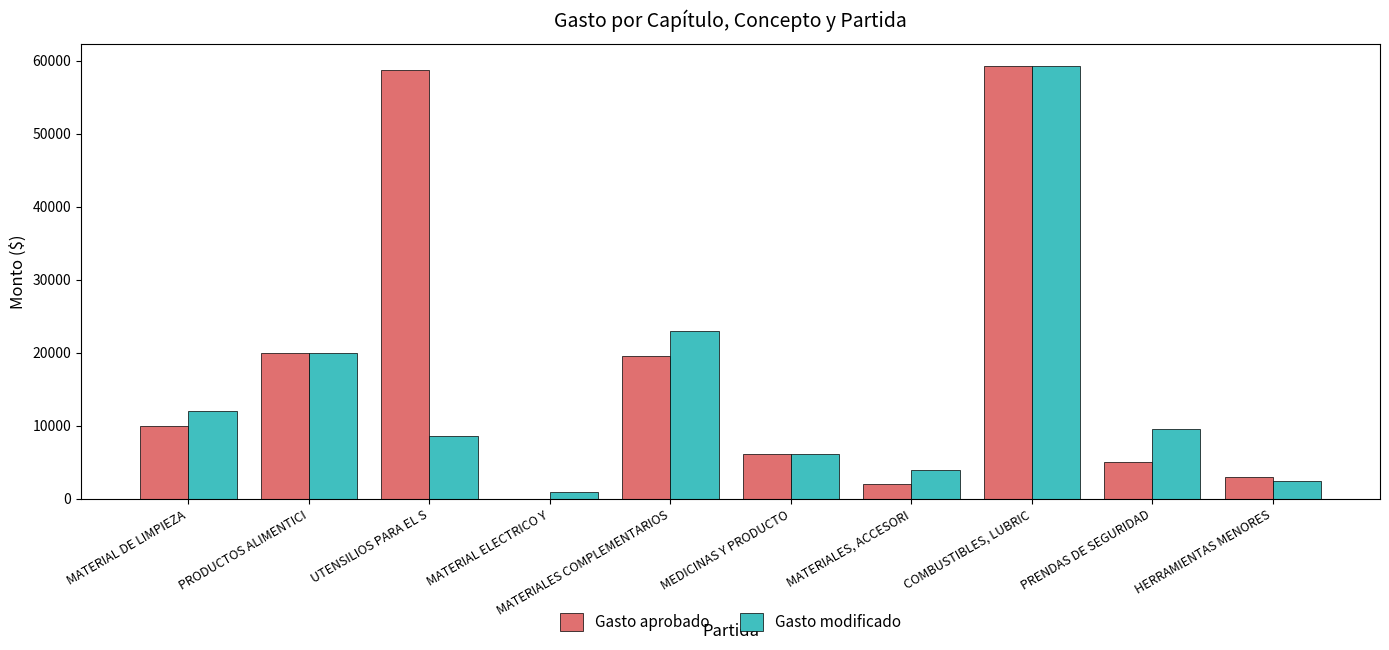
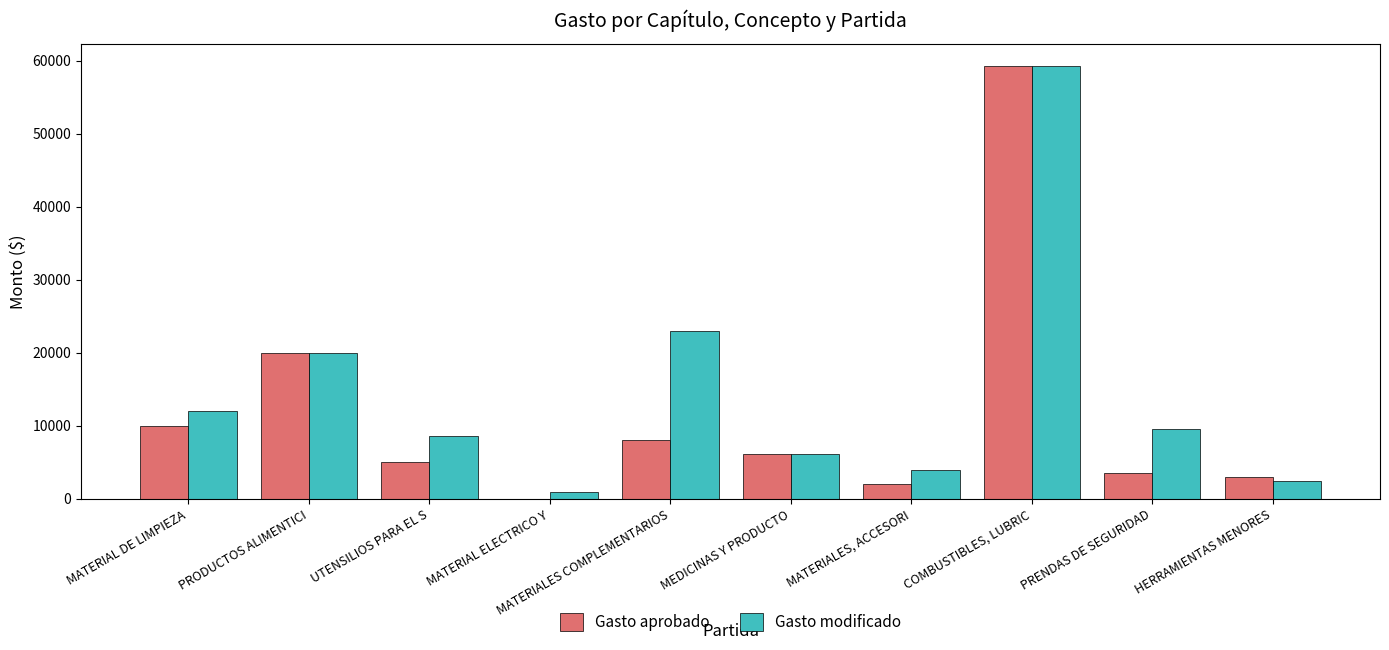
Gasto aprobado, UTENSILIOS PARA EL S: 59000 -> 5000
Gasto aprobado, MATERIALES COMPLEMENTARIOS: 20000 -> 8000
Gasto aprobado, PRENDAS DE SEGURIDAD: 5000 -> 3000
